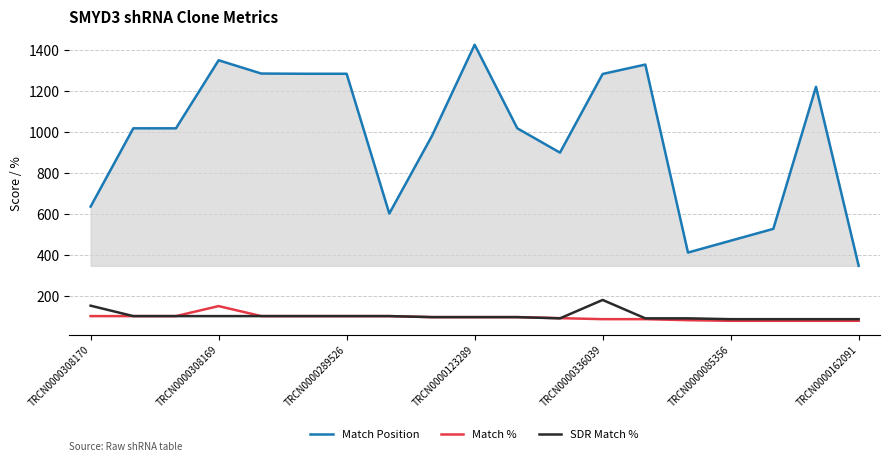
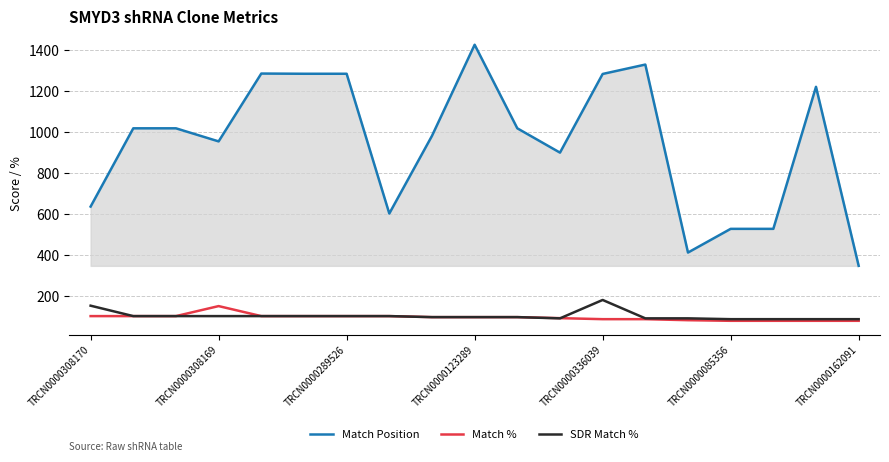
Match Position, TRCN0000308169: 1350 -> 960
Match Position, TRCN0000085356: 470 -> 530
